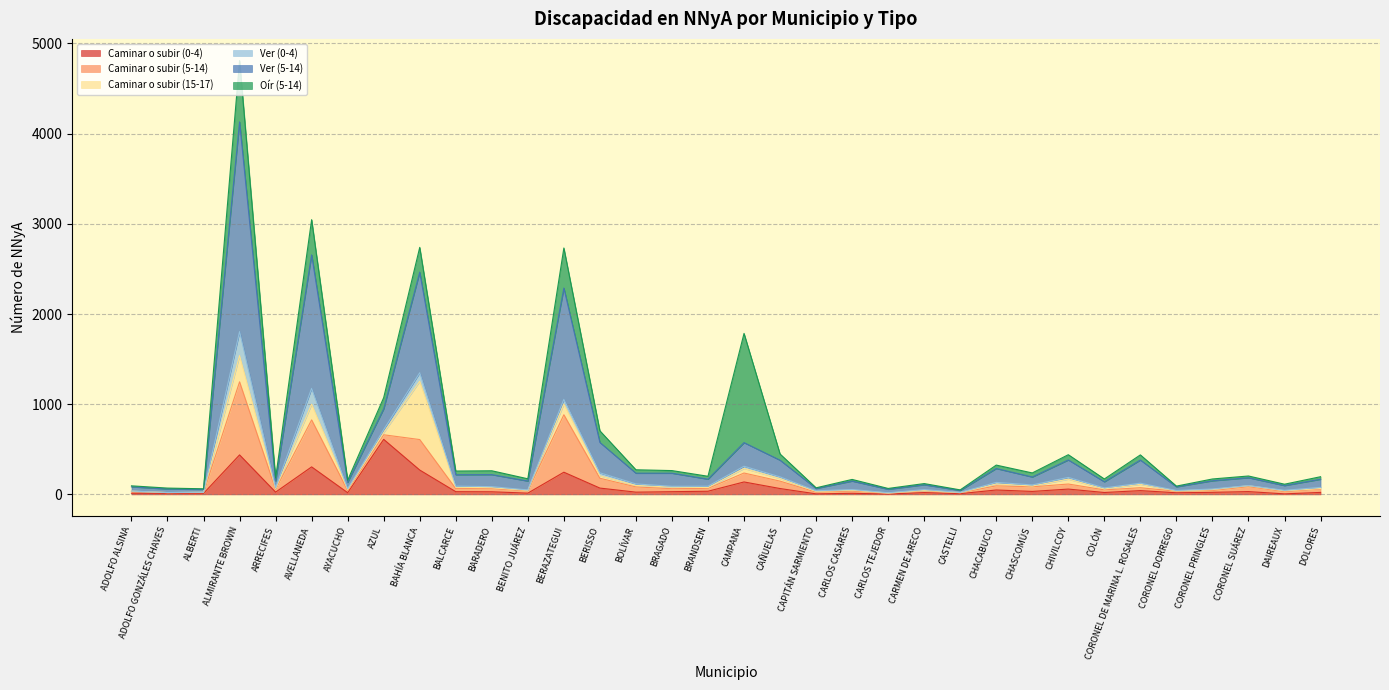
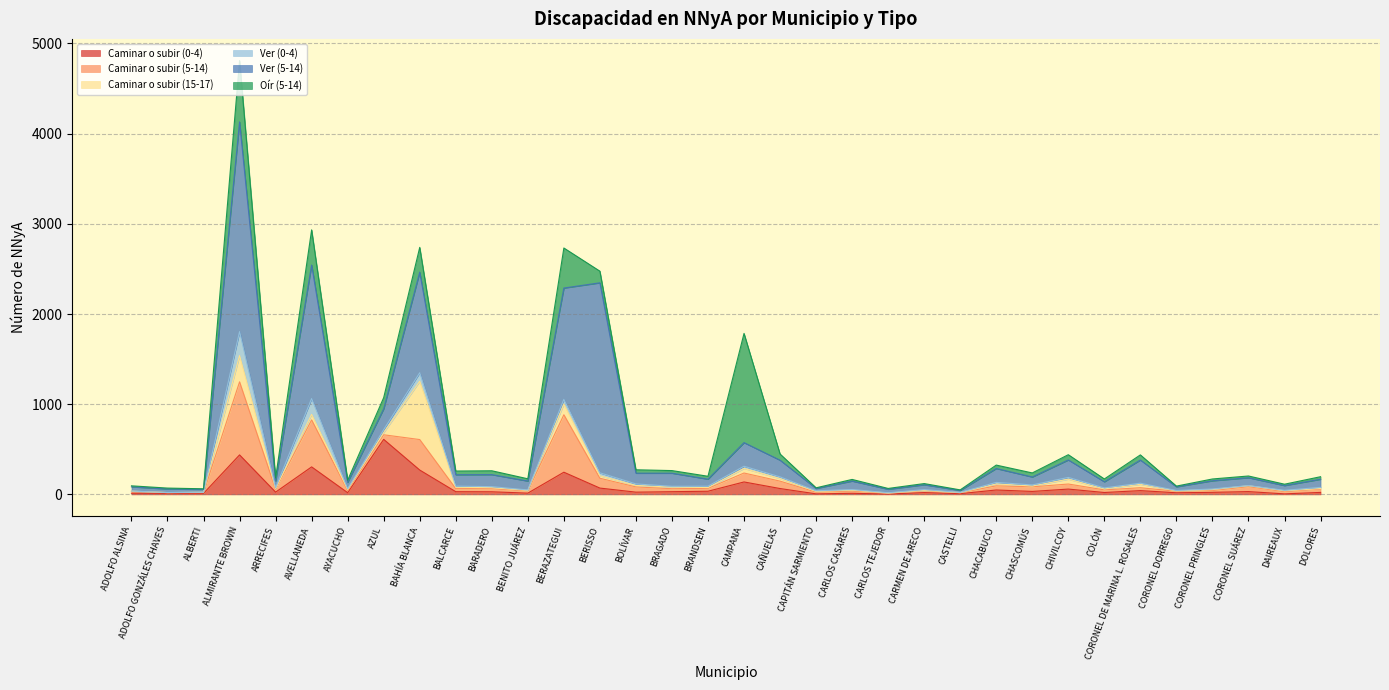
Caminar o subir (15-17), AVELLANEDA: 200 -> 100
Ver (5-14), BERISSO: 300 -> 2100
